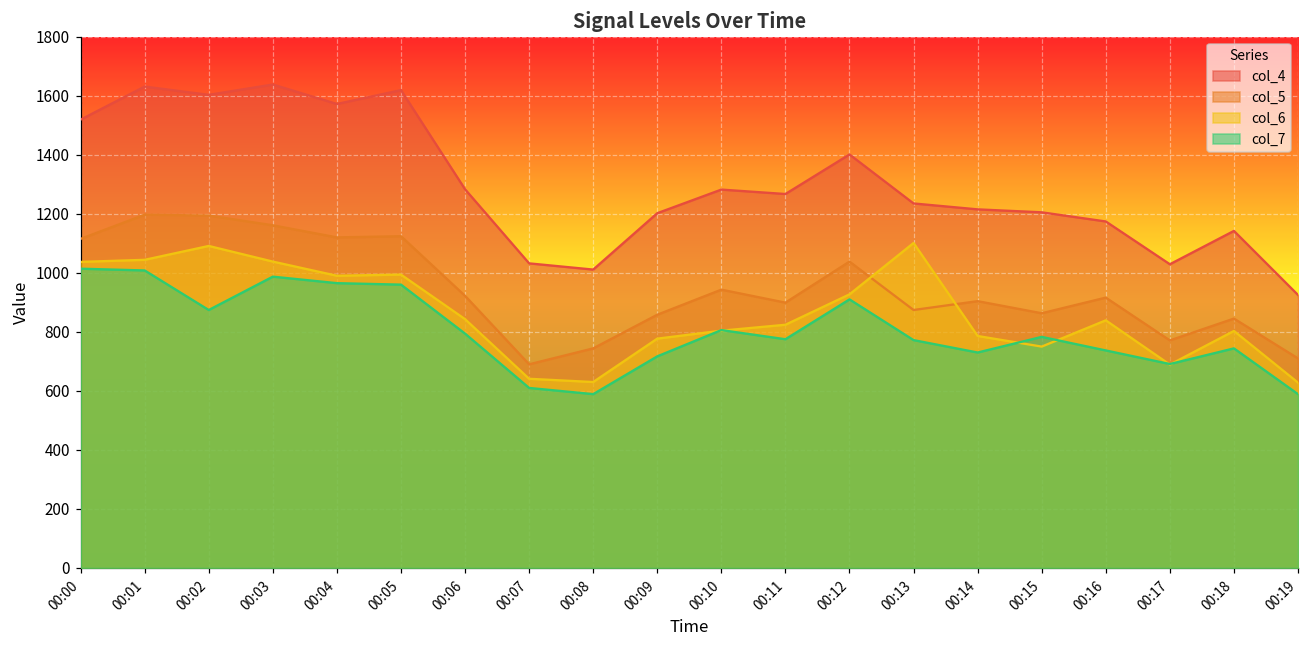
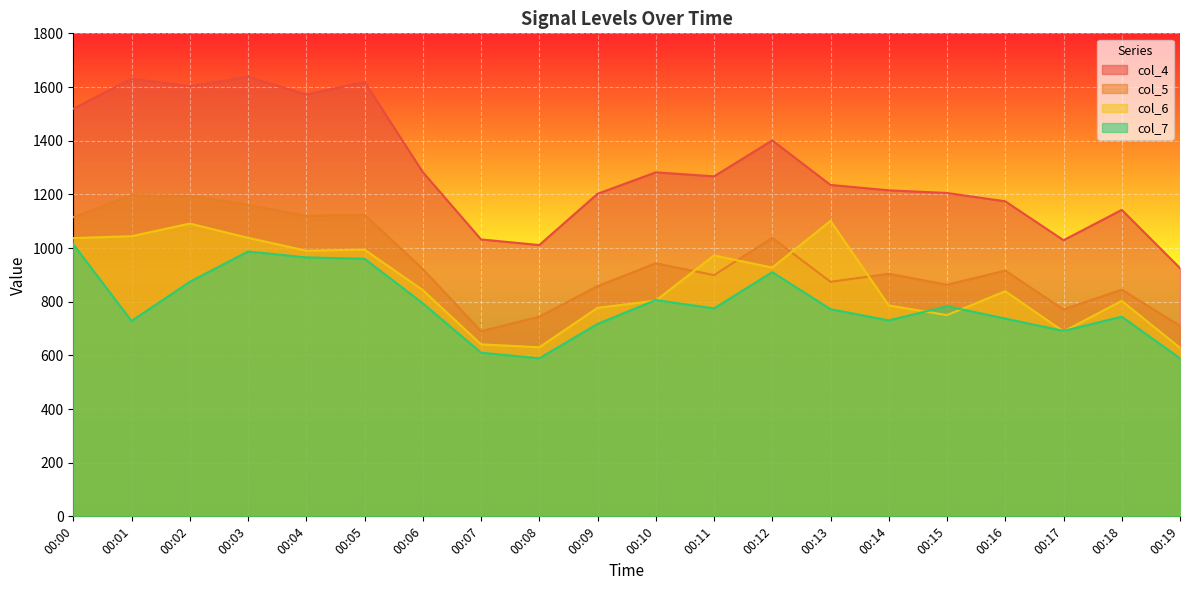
col_7, 00:01: 1010 -> 730
col_6, 00:11: 820 -> 970
